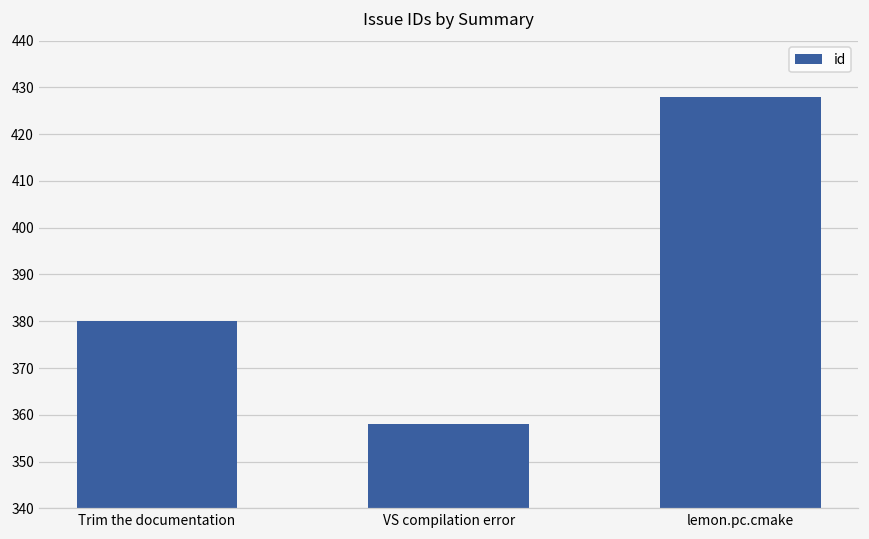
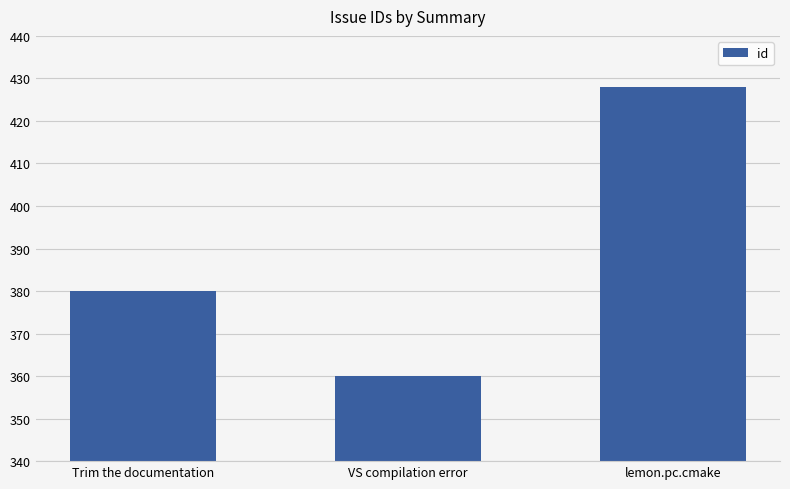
VS compilation error: 358 -> 360
